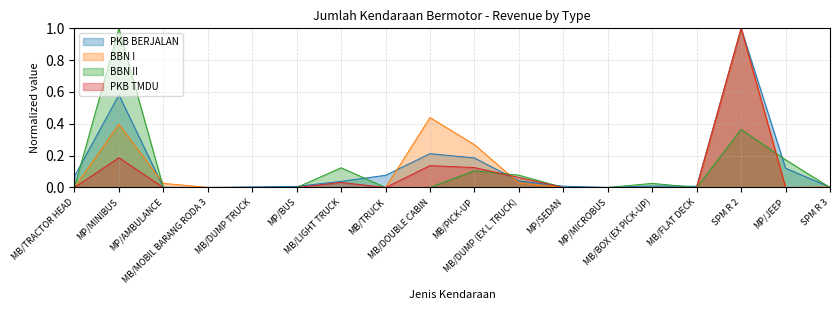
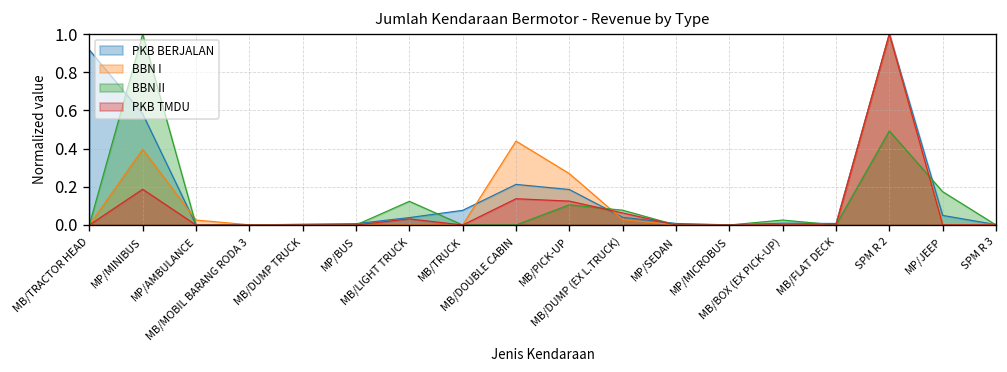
PKB BERJALAN, MB/TRACTOR HEAD: 0.07 -> 0.92
BBN II, SPM R 2: 0.36 -> 0.49
PKB BERJALAN, MP/JEEP: 0.12 -> 0.05
